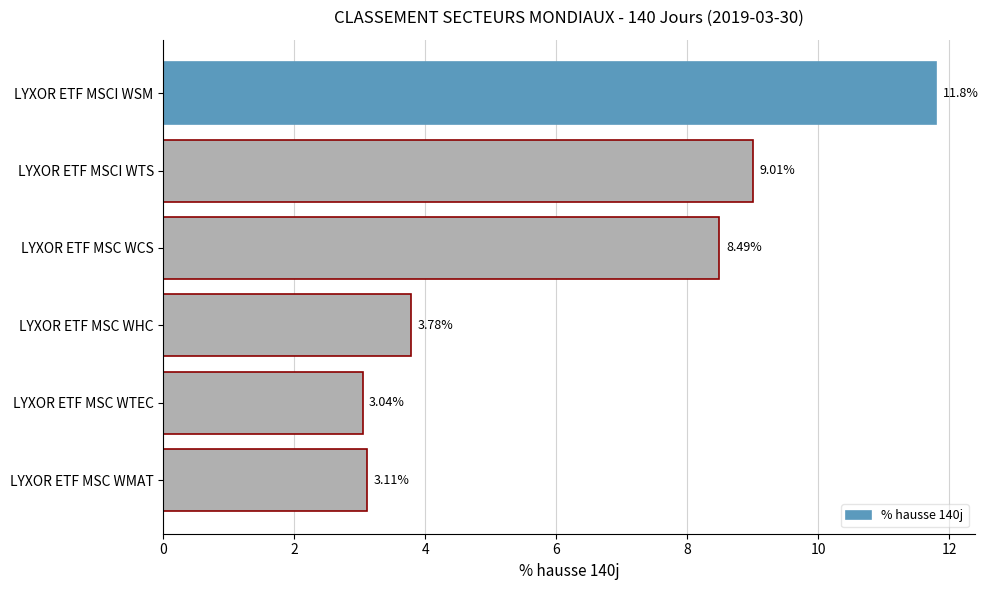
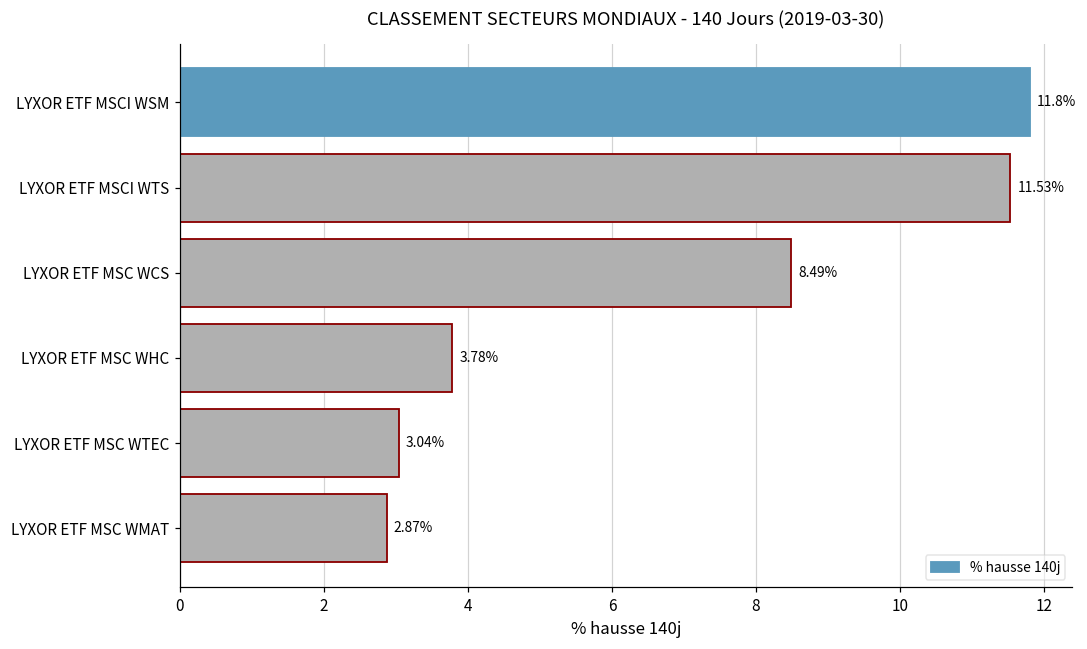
LYXOR ETF MSCI WTS: 9.01% -> 11.53%
LYXOR ETF MSC WMAT: 3.11% -> 2.87%
